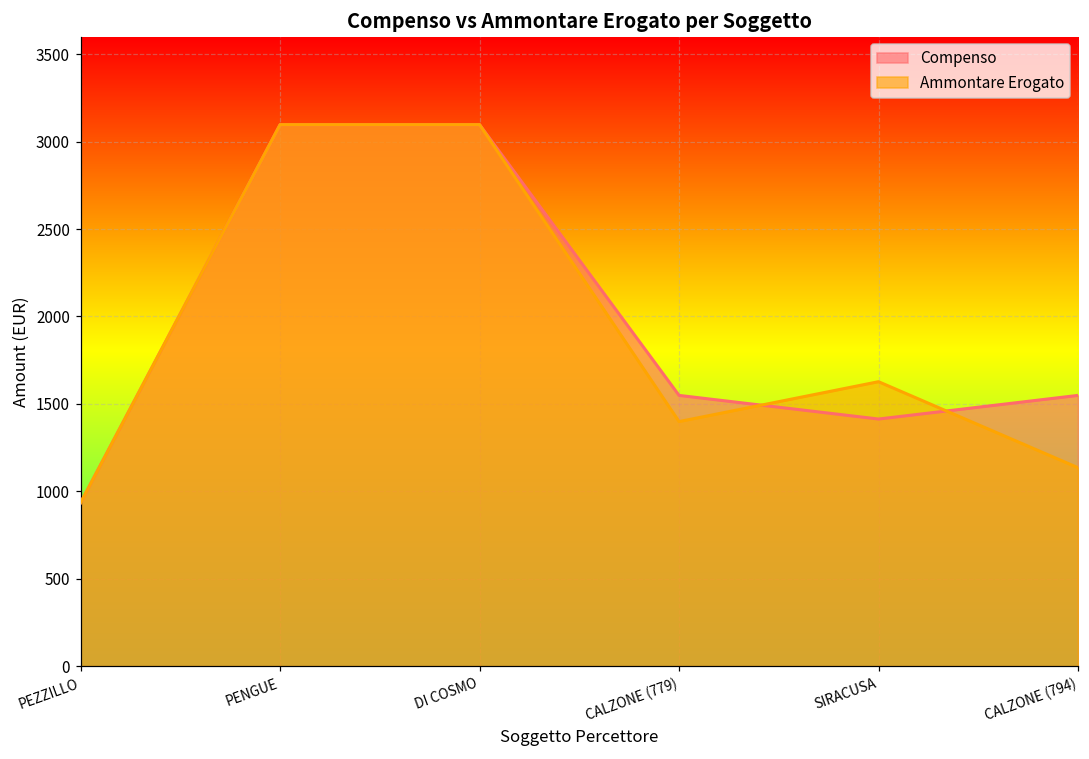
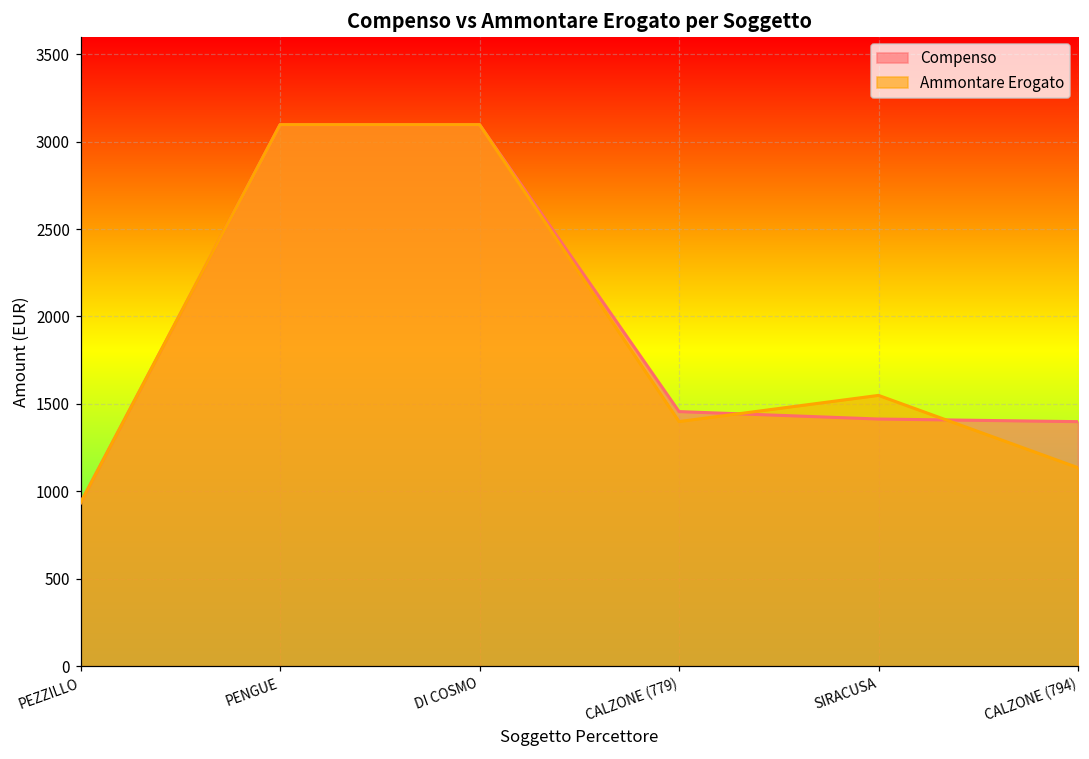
Compenso, CALZONE (779): 1550 -> 1460
Ammontare Erogato, SIRACUSA: 1630 -> 1550
Compenso, CALZONE (794): 1550 -> 1400
